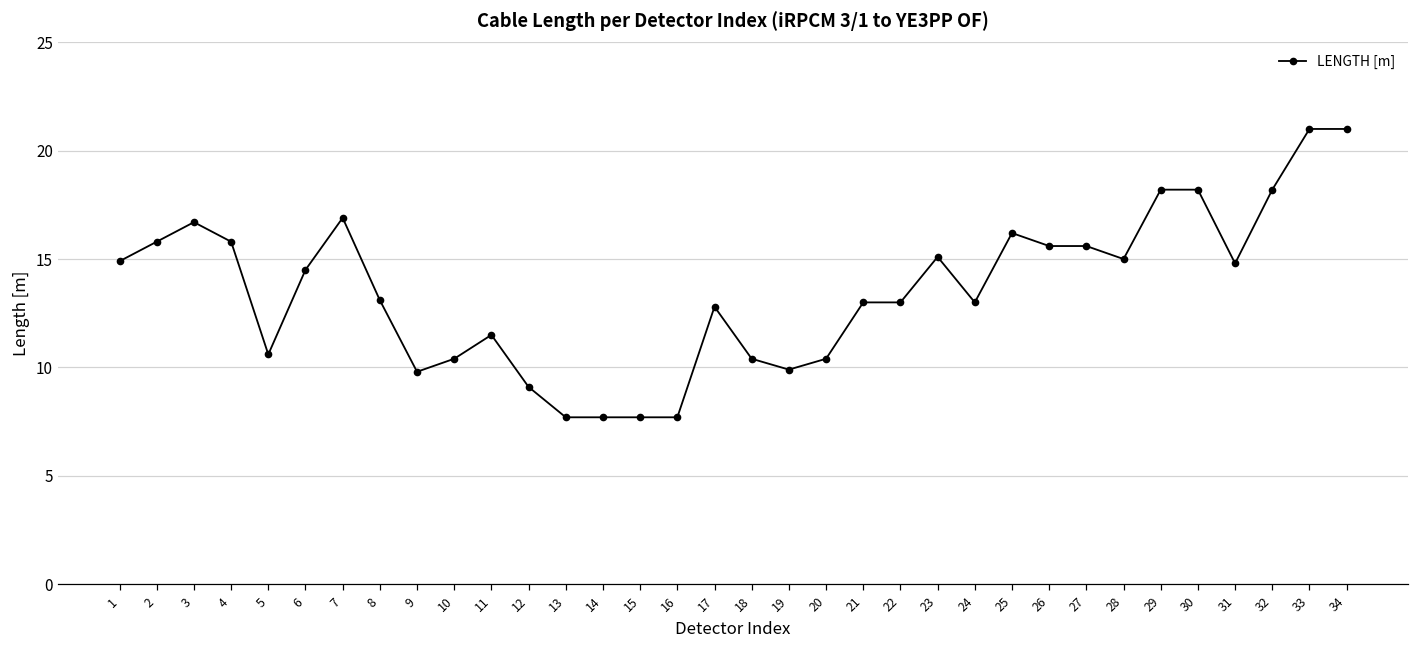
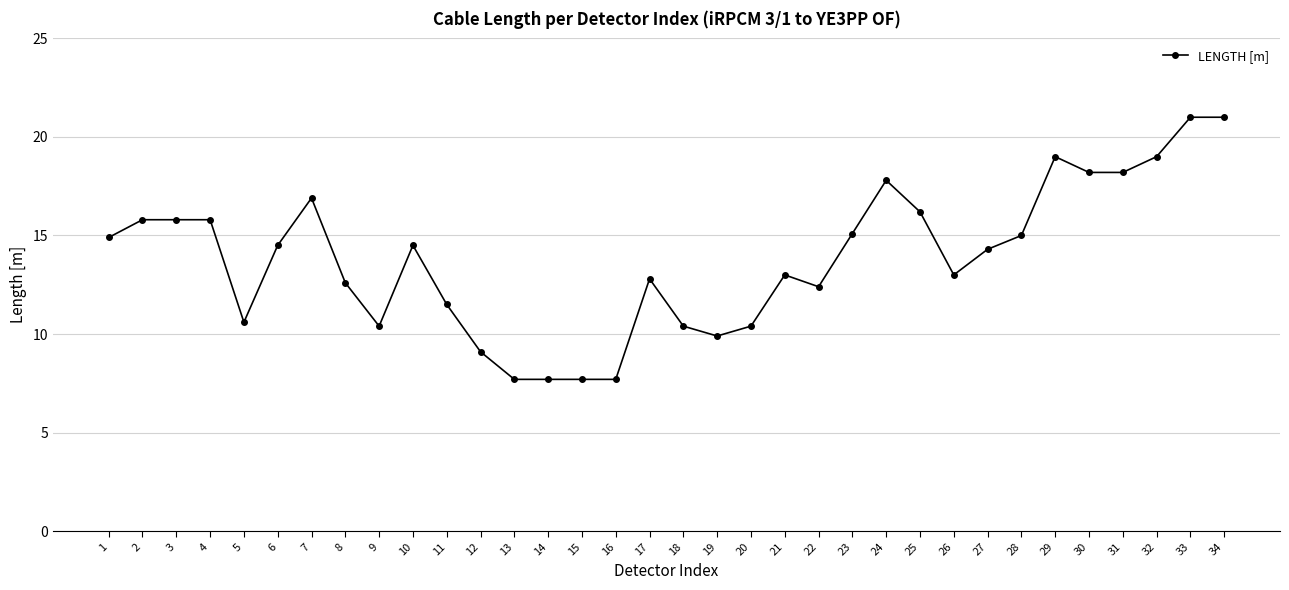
3: 16.7 -> 15.8
8: 13.1 -> 12.6
9: 9.8 -> 10.4
10: 10.4 -> 14.5
22: 13.0 -> 12.4
24: 13.0 -> 17.8
26: 15.6 -> 13.0
27: 15.6 -> 14.3
29: 18.2 -> 19.0
31: 14.8 -> 18.2
32: 18.2 -> 19.0
